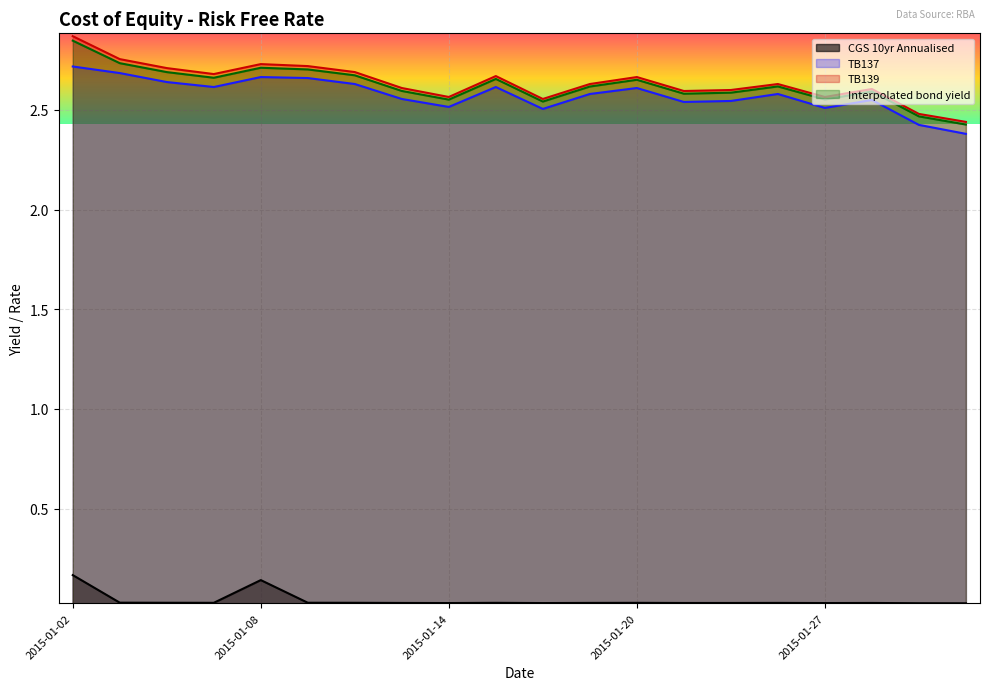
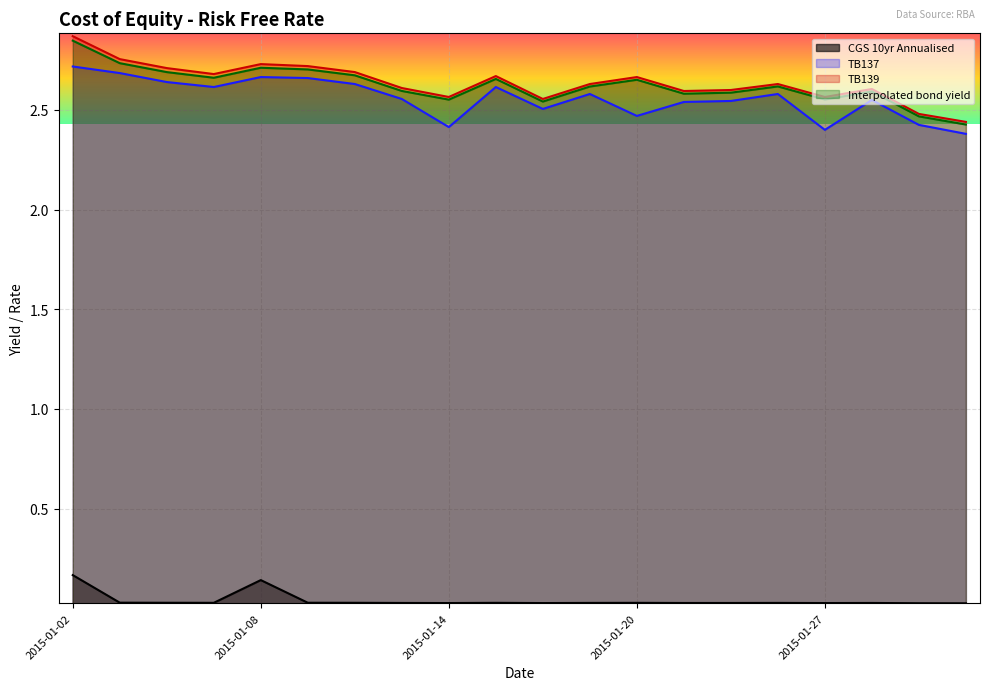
TB137, 2015-01-14: 2.52 -> 2.41
TB137, 2015-01-20: 2.61 -> 2.47
TB137, 2015-01-27: 2.51 -> 2.40
